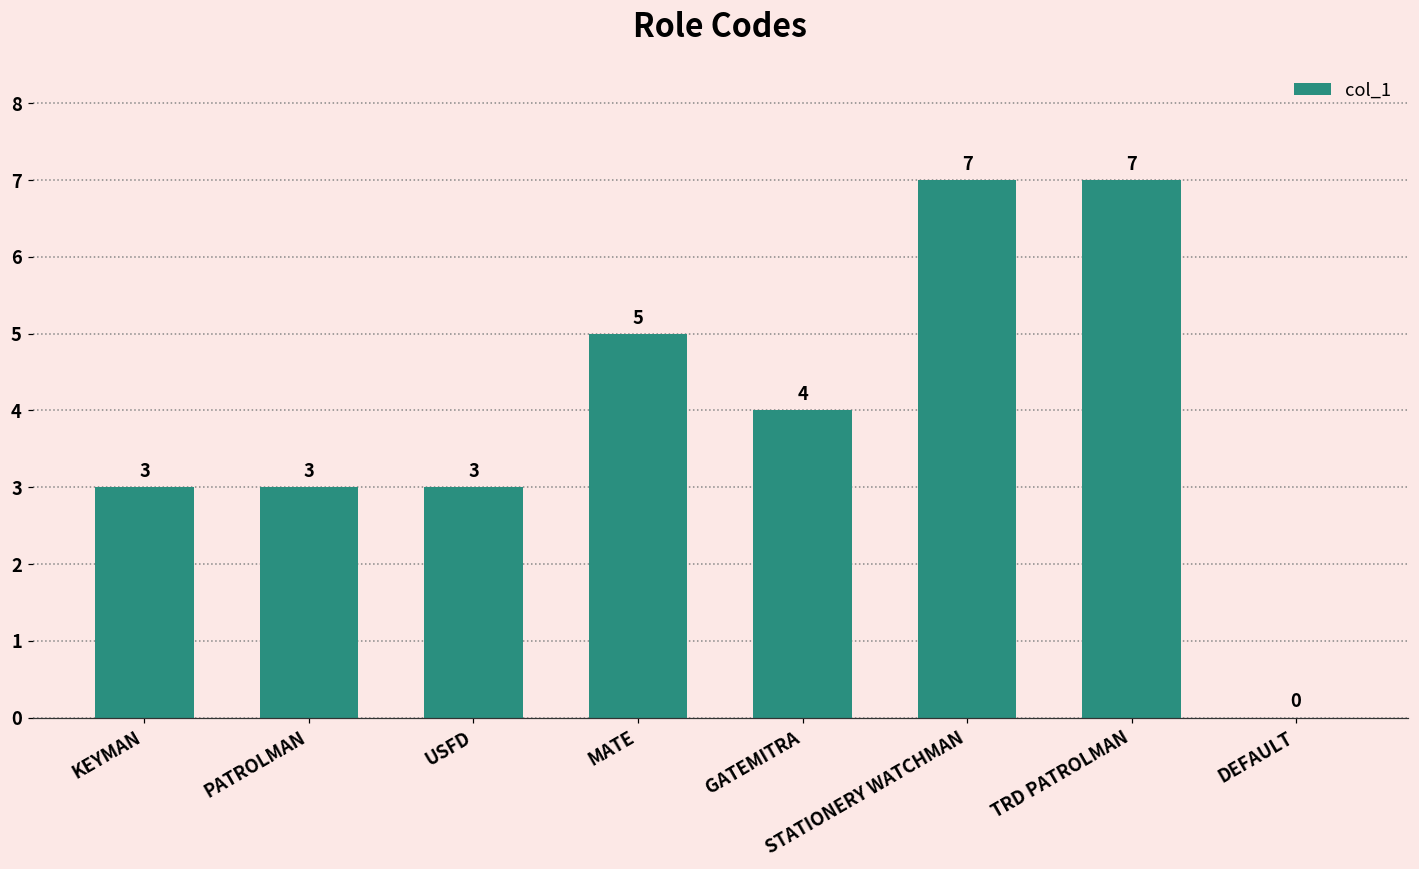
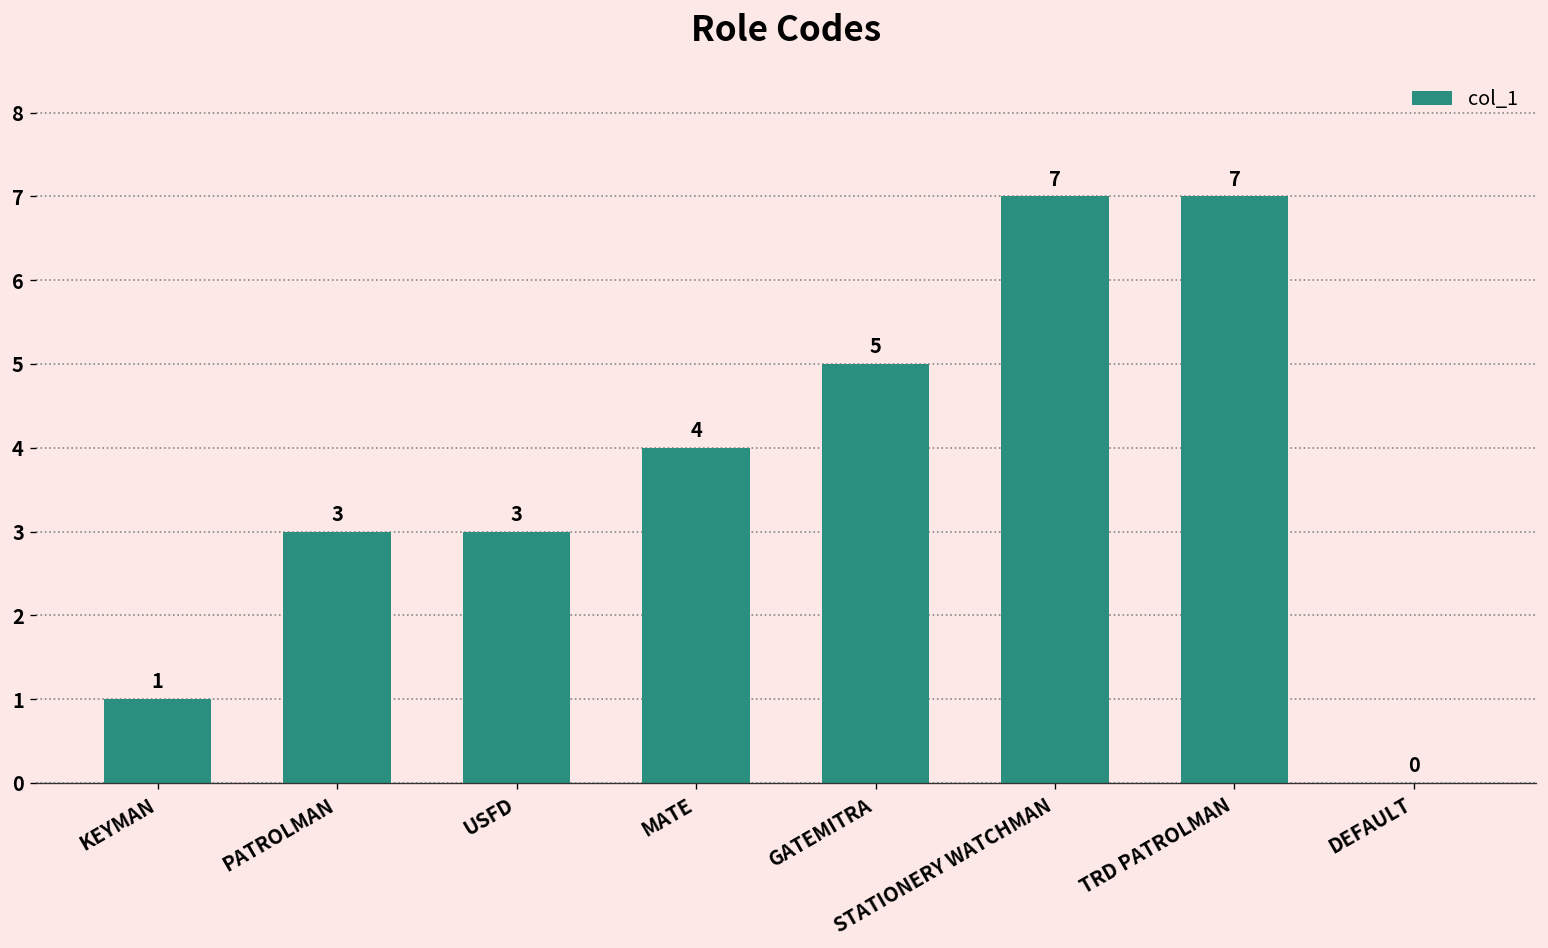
KEYMAN: 3 -> 1
MATE: 5 -> 4
GATEMITRA: 4 -> 5
